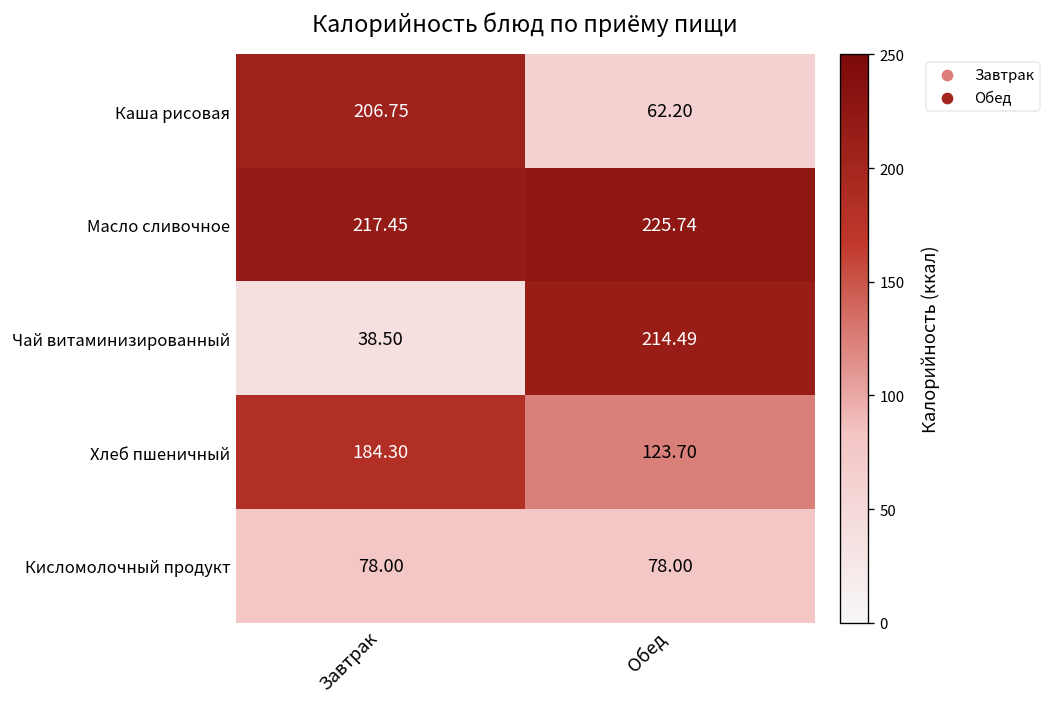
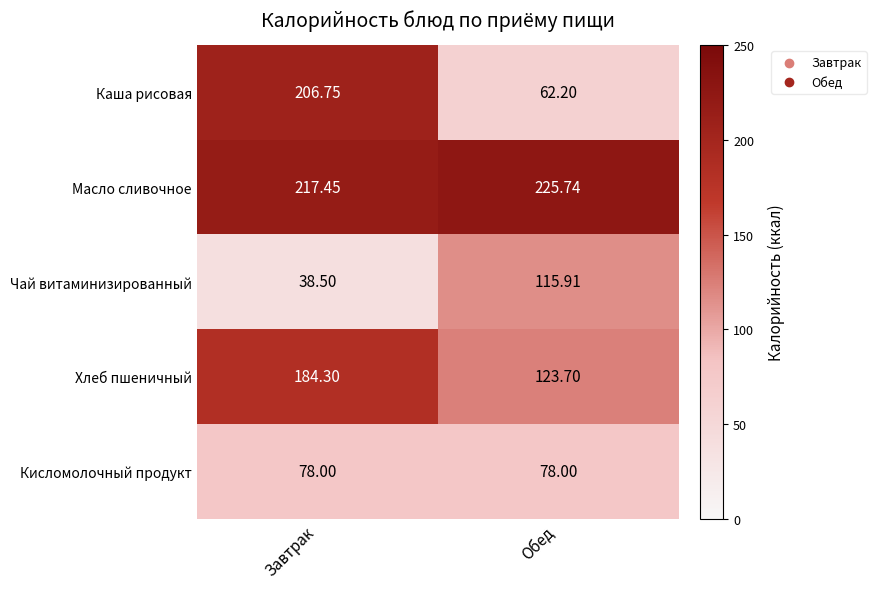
Чай витаминизированный, Обед: 214.49 -> 115.91
